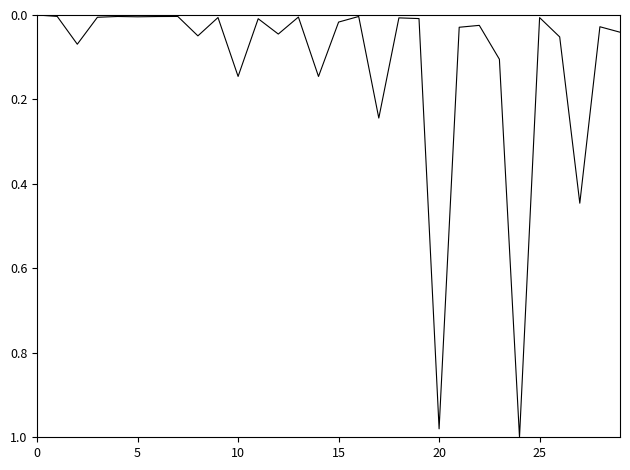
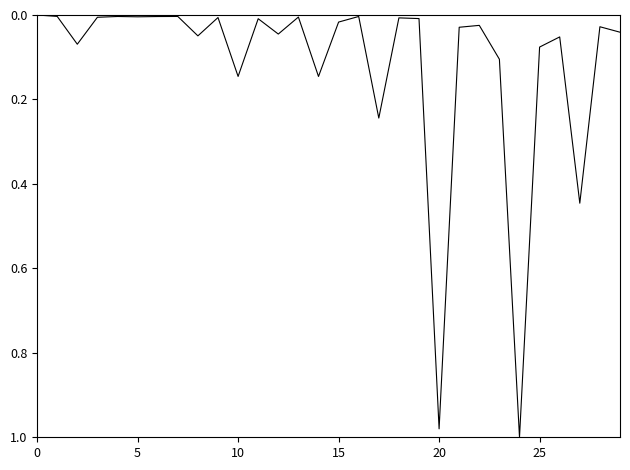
25: 0.01 -> 0.08
